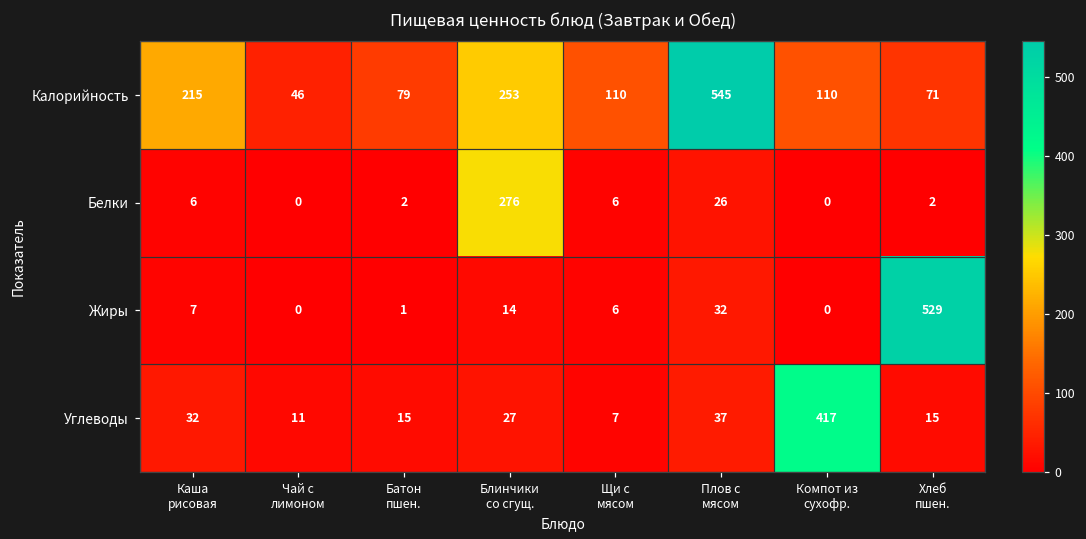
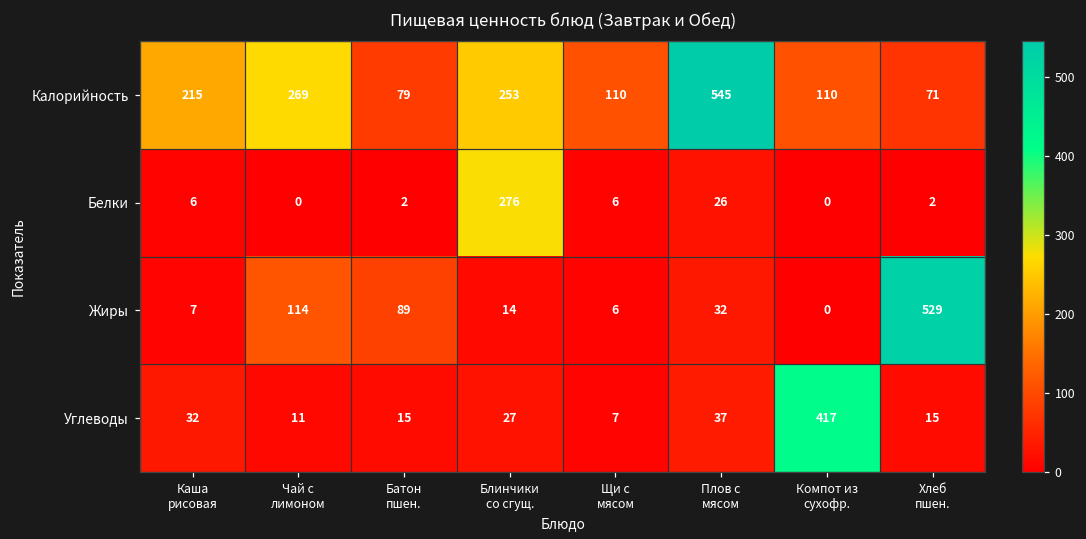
Калорийность, Чай с лимоном: 46 -> 269
Жиры, Чай с лимоном: 0 -> 114
Жиры, Батон пшен.: 1 -> 89
